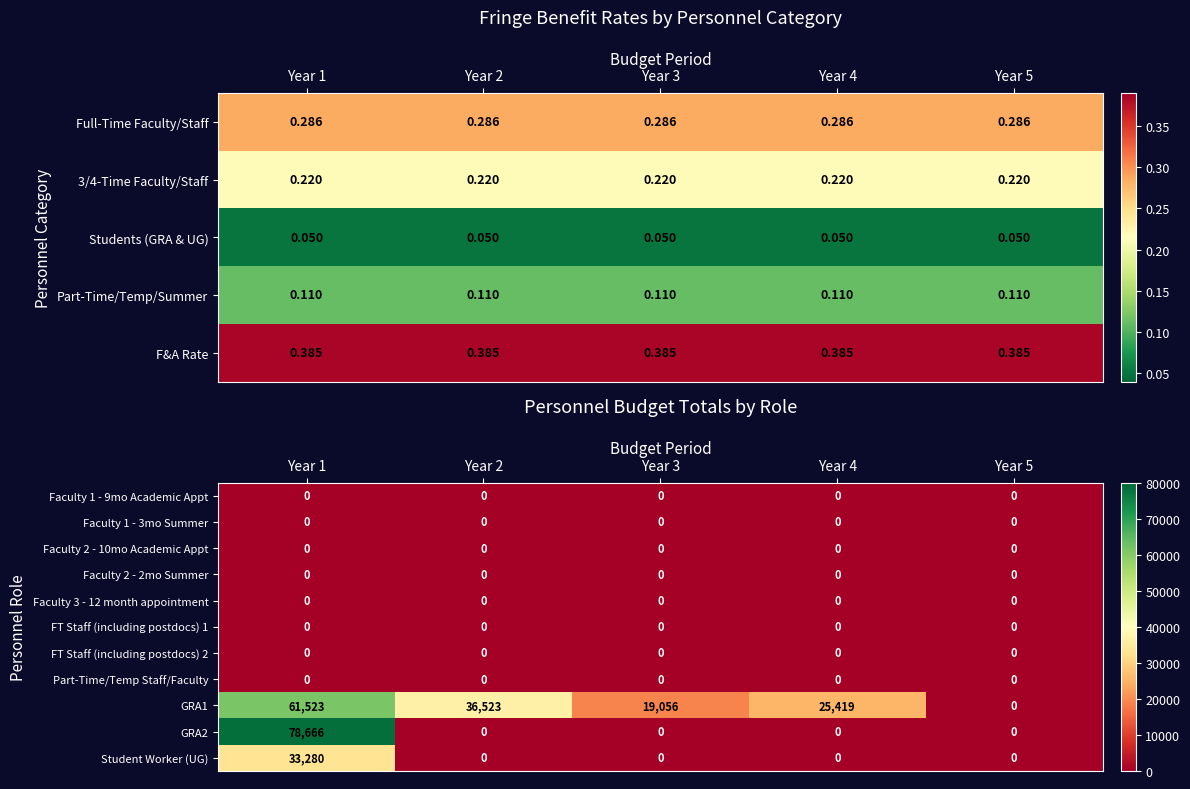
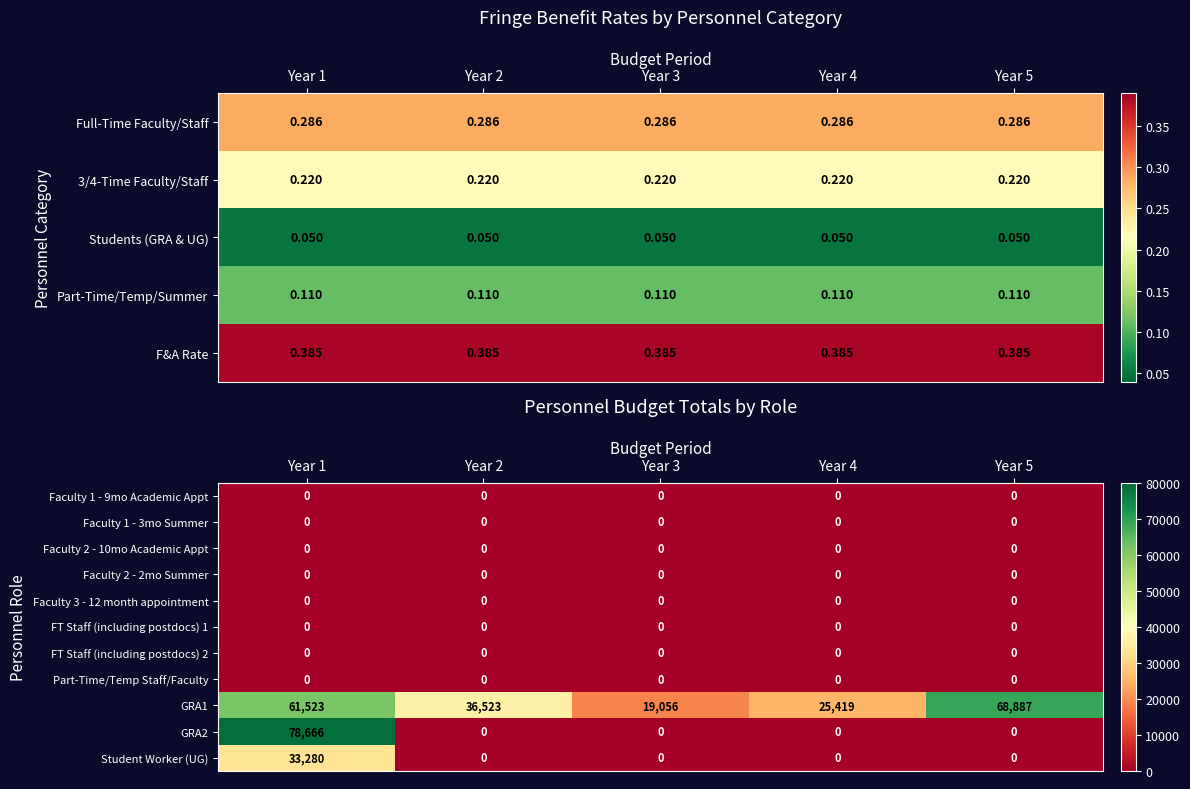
Personnel Budget Totals by Role, GRA1, Year 5: 0 -> 68,887
